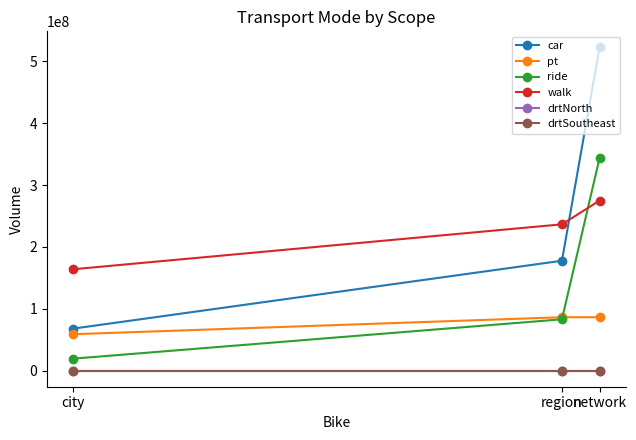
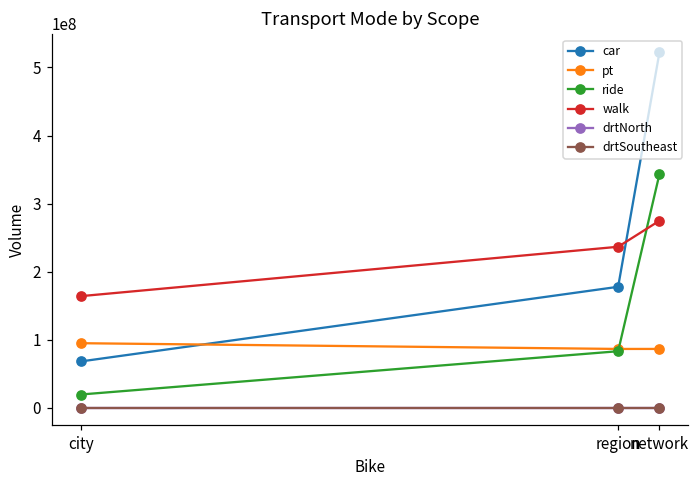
pt, city: 60000000 -> 90000000
